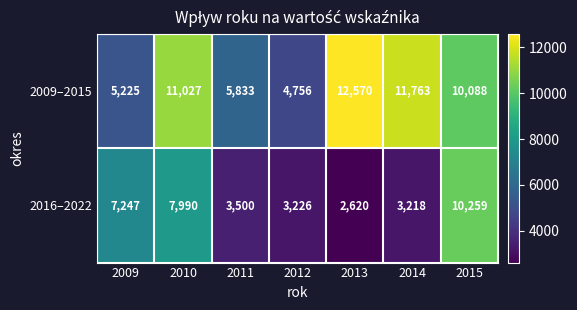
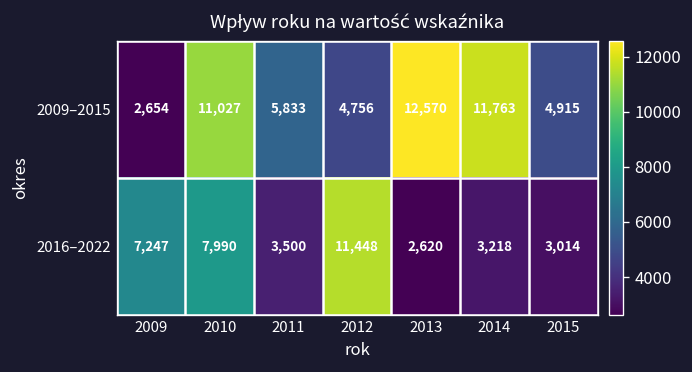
2009–2015, 2009: 5,225 -> 2,654
2009–2015, 2015: 10,088 -> 4,915
2016–2022, 2012: 3,226 -> 11,448
2016–2022, 2015: 10,259 -> 3,014
